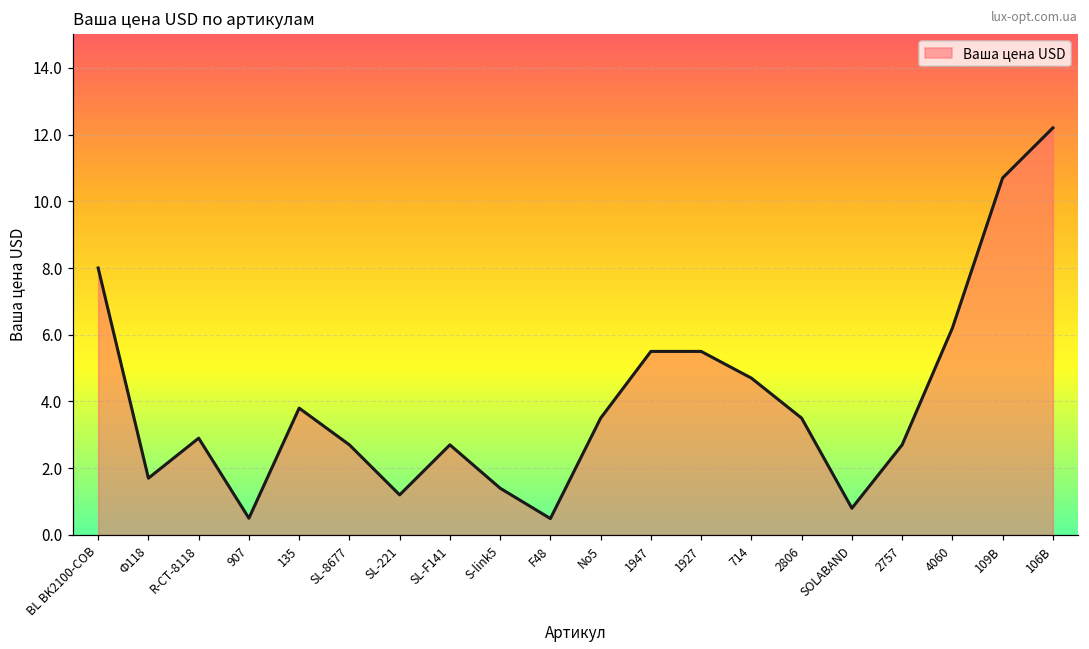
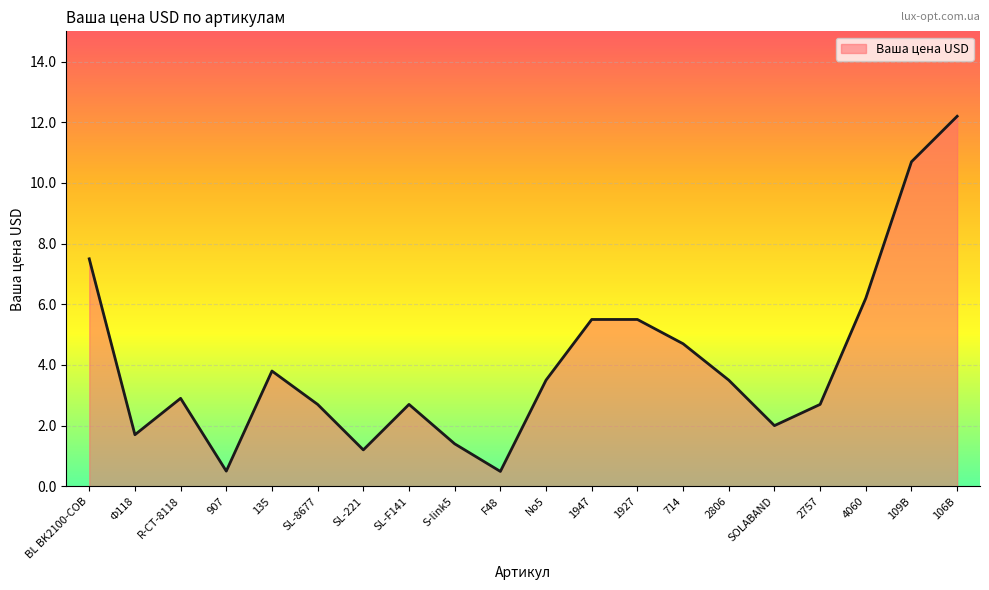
BL BK2100-COB: 8.0 -> 7.5
SOLABAND: 0.8 -> 2.0
